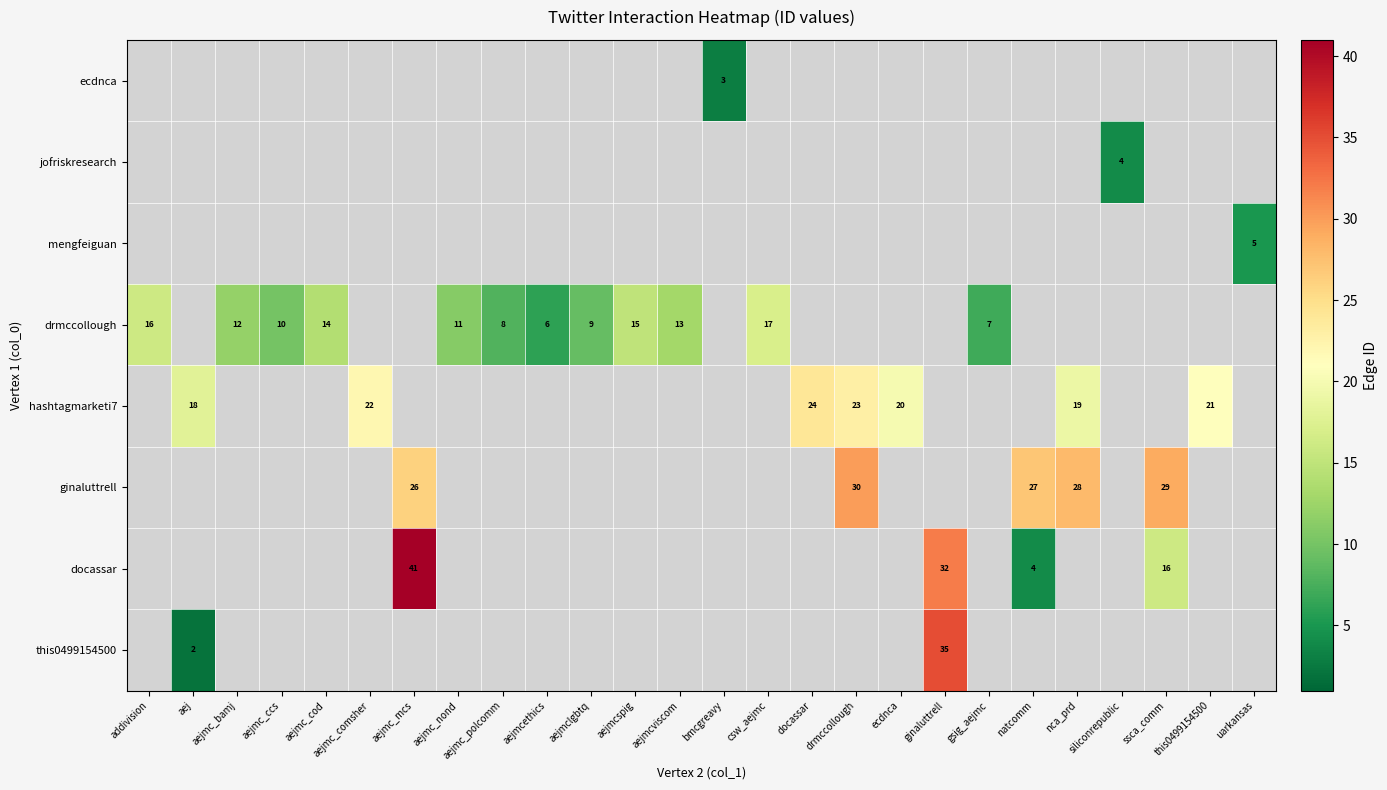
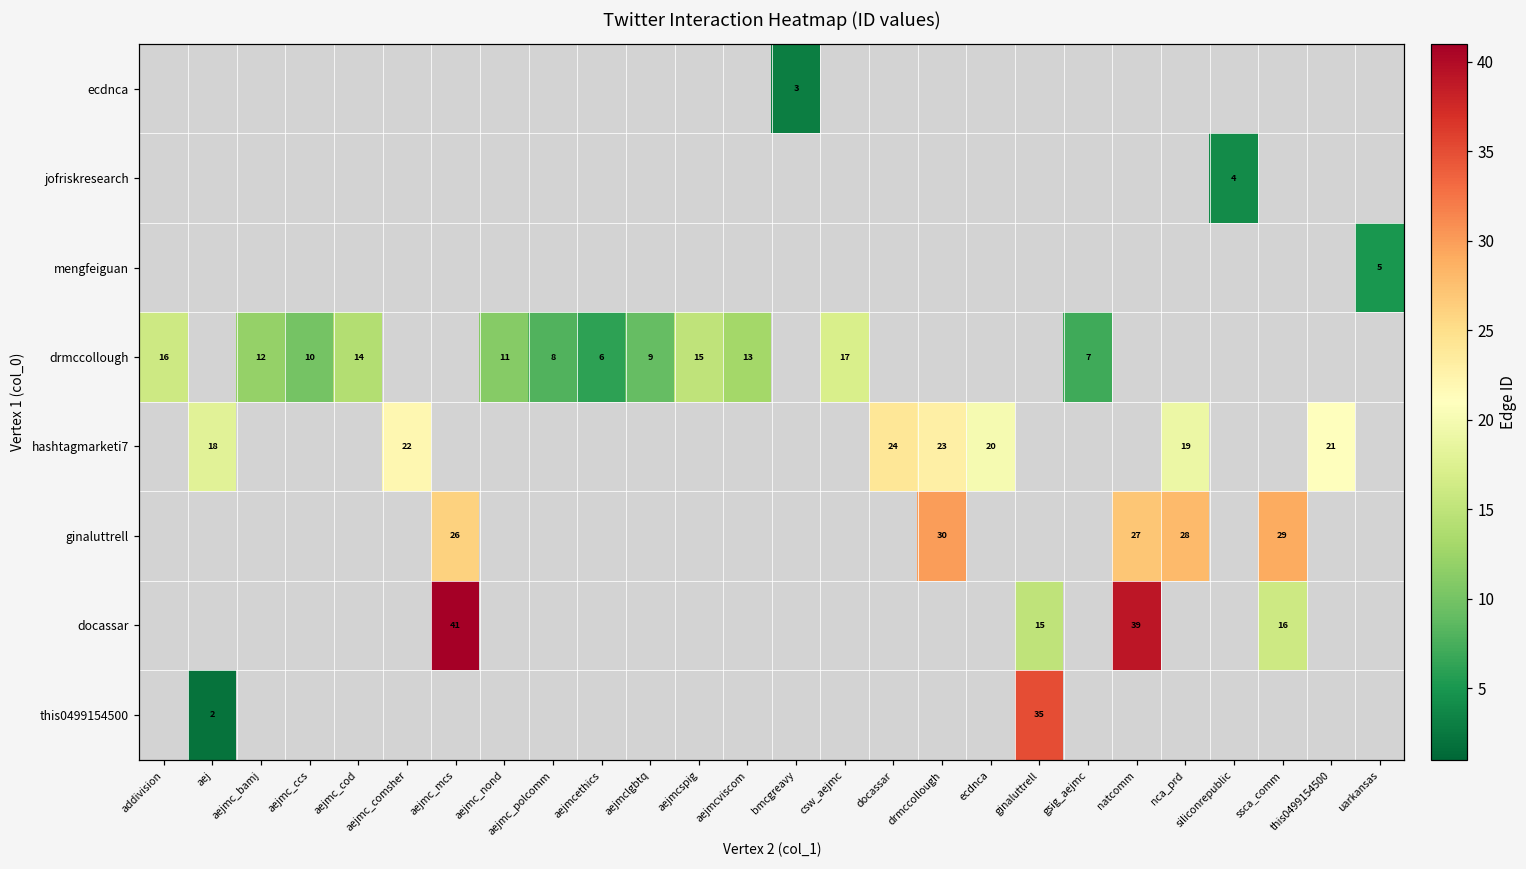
docassar, ginaluttrell: 32 -> 15
docassar, natcomm: 4 -> 39
